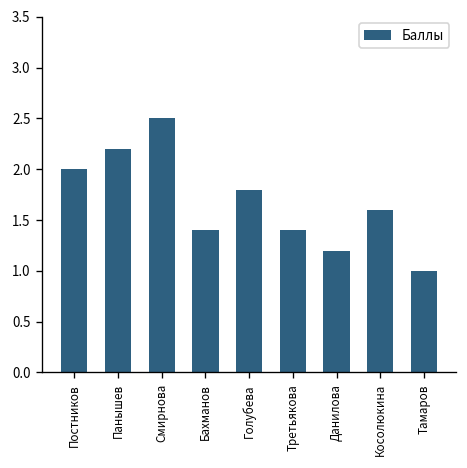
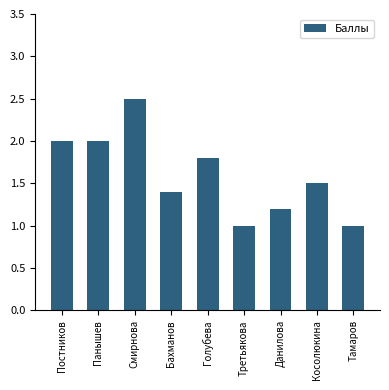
Панышев: 2.2 -> 2.0
Третьякова: 1.4 -> 1.0
Косолюкина: 1.6 -> 1.5
